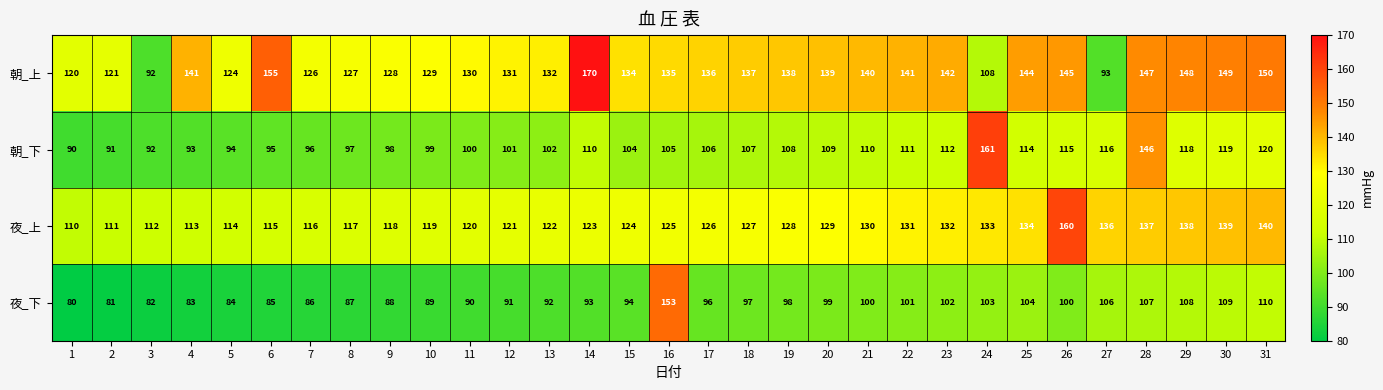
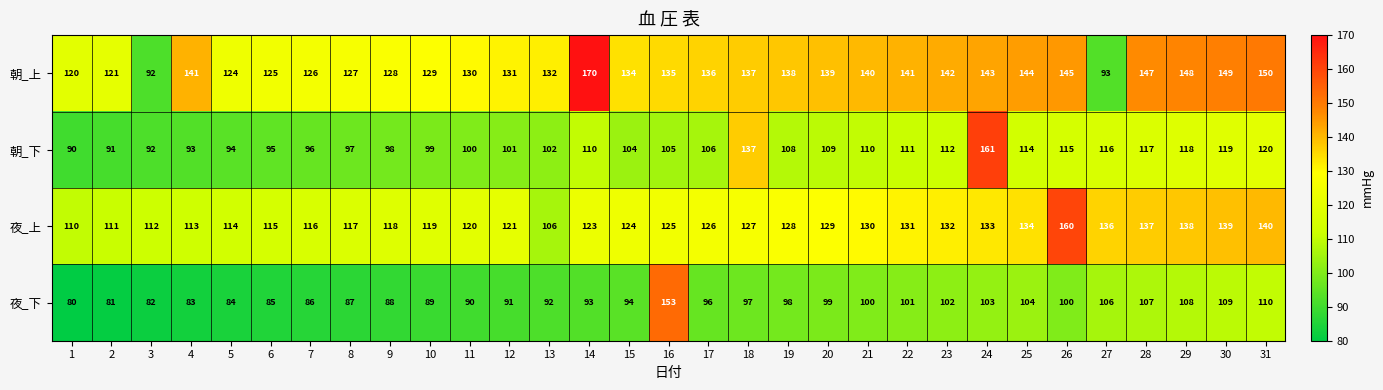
朝_上, 6: 155 -> 125
朝_上, 24: 108 -> 143
朝_下, 18: 107 -> 137
朝_下, 28: 146 -> 117
夜_上, 13: 122 -> 106
